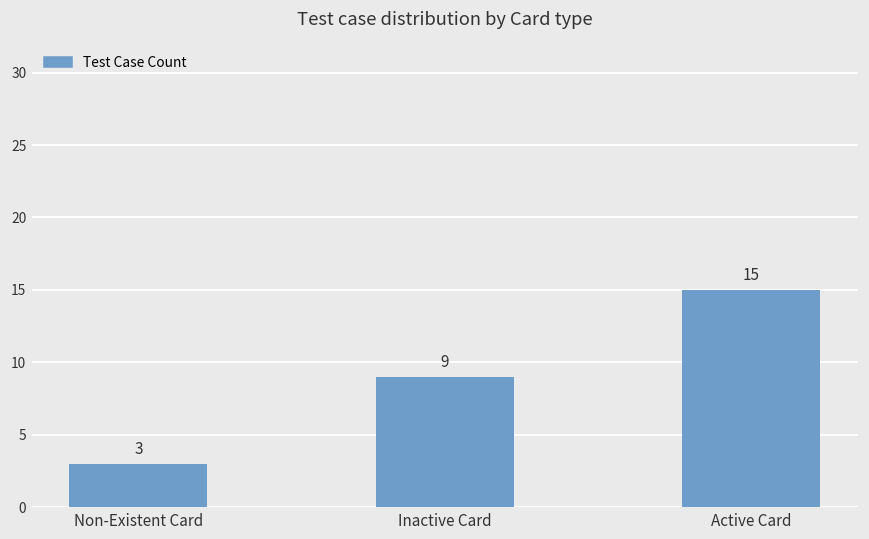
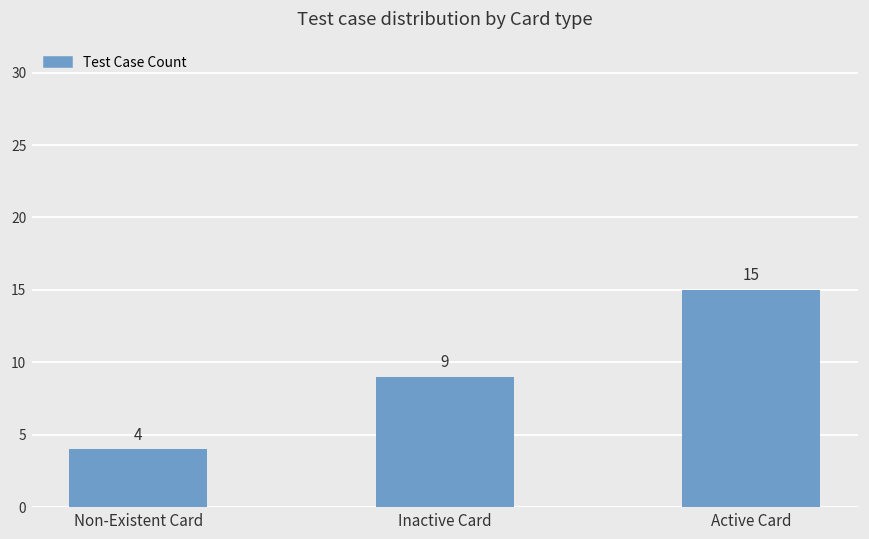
Non-Existent Card: 3 -> 4
